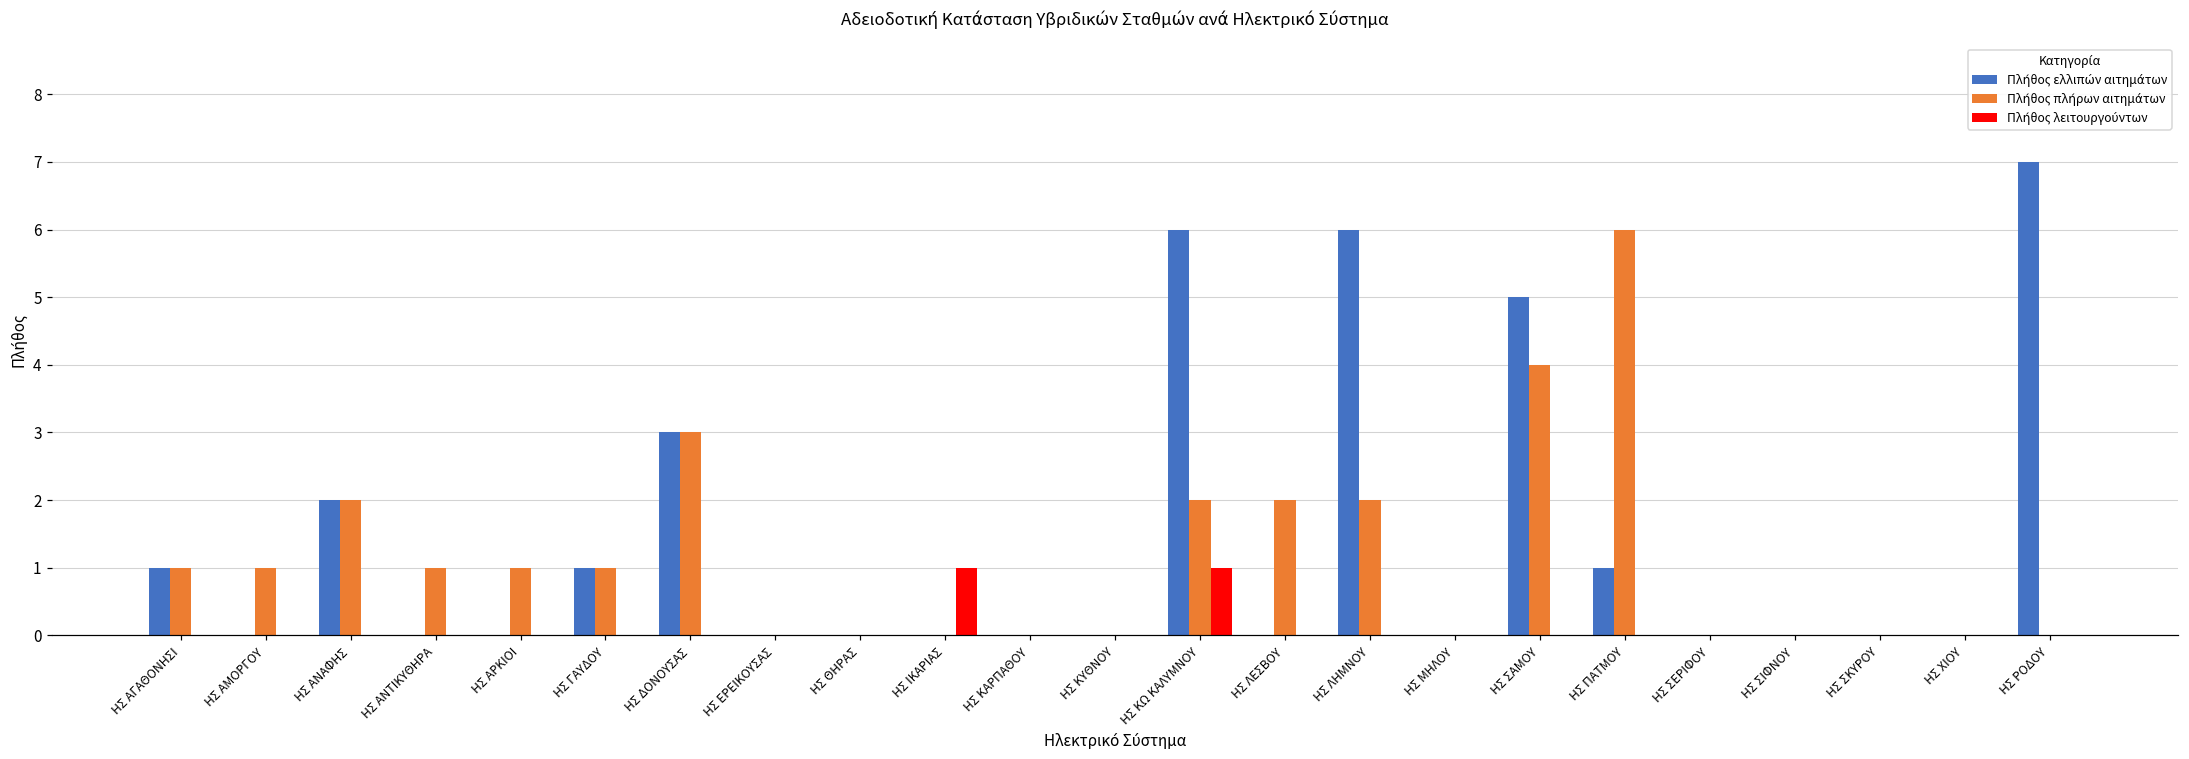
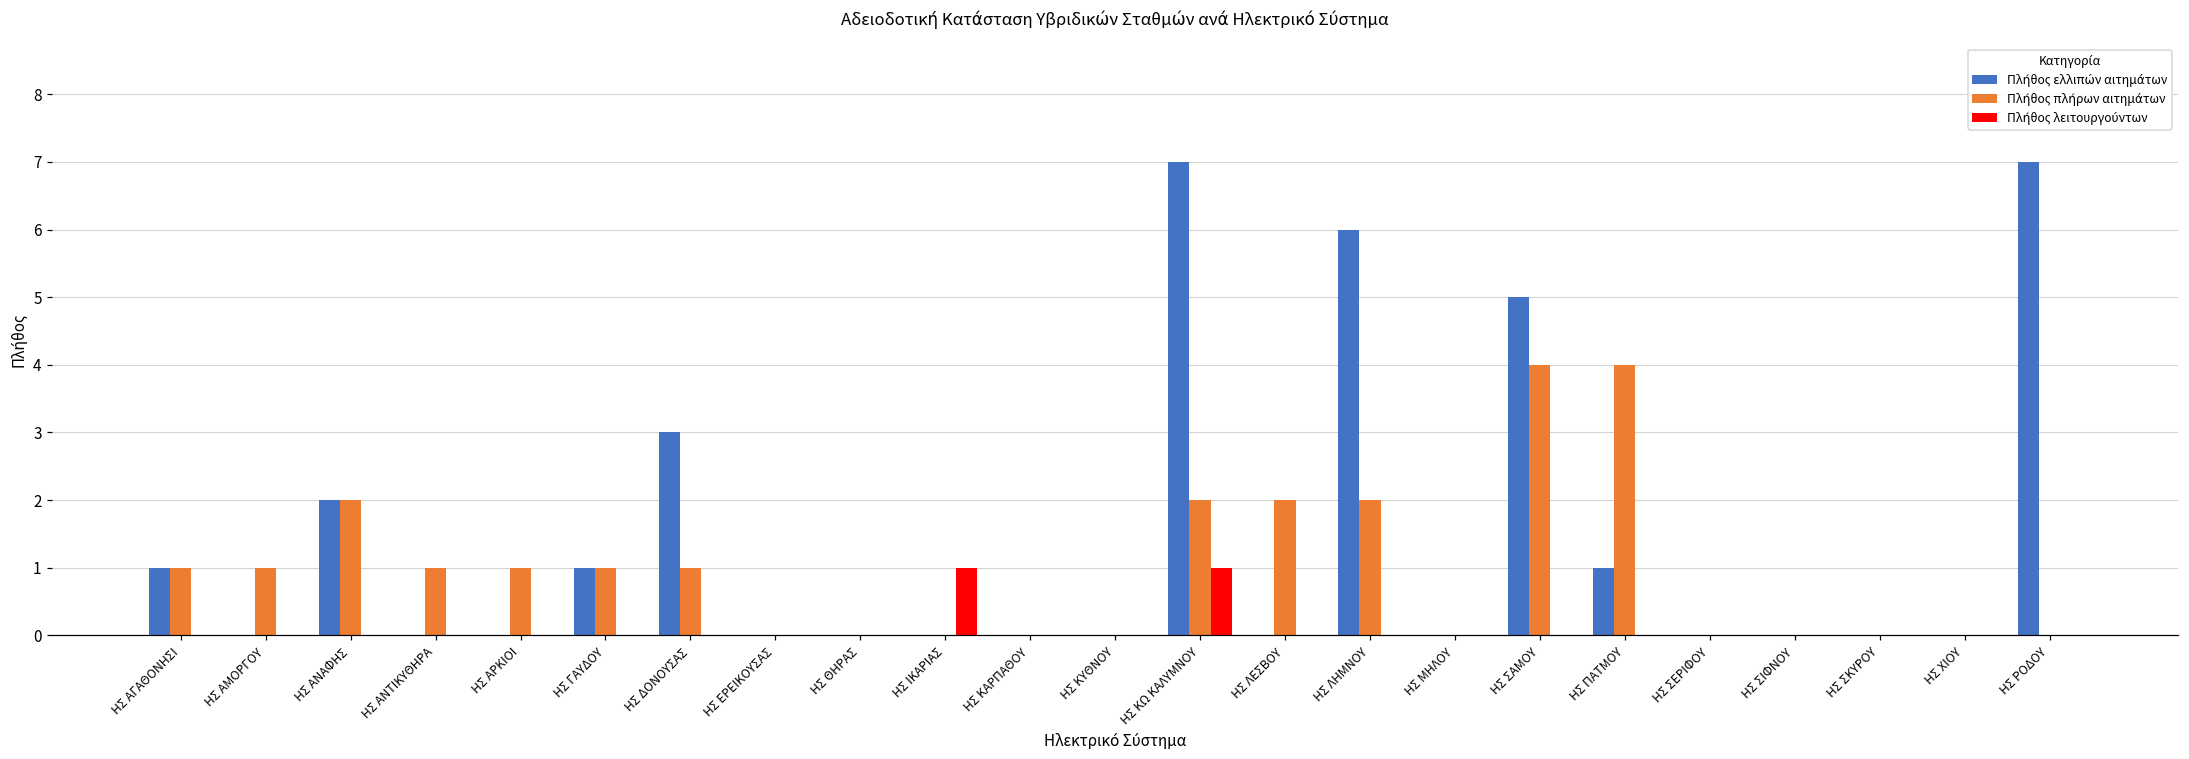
Πλήθος πλήρων αιτημάτων, ΗΣ ΔΟΝΟΥΣΑΣ: 3 -> 1
Πλήθος ελλιπών αιτημάτων, ΗΣ ΚΩ ΚΑΛΥΜΝΟΥ: 6 -> 7
Πλήθος πλήρων αιτημάτων, ΗΣ ΠΑΤΜΟΥ: 6 -> 4
